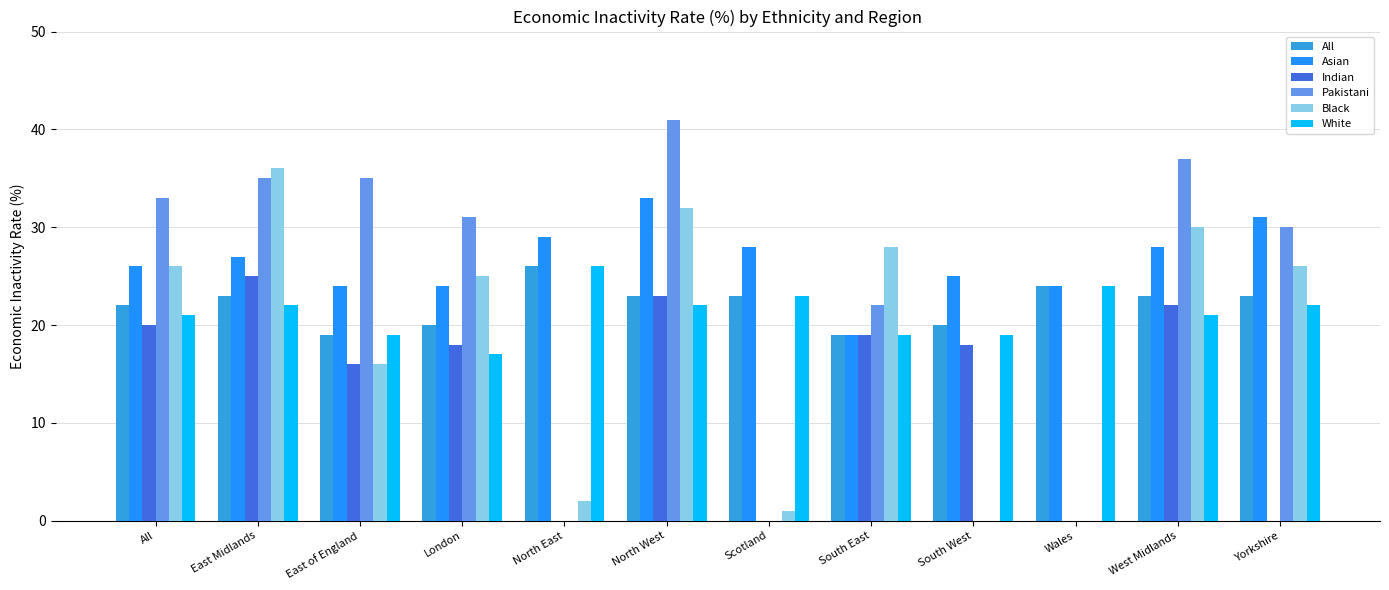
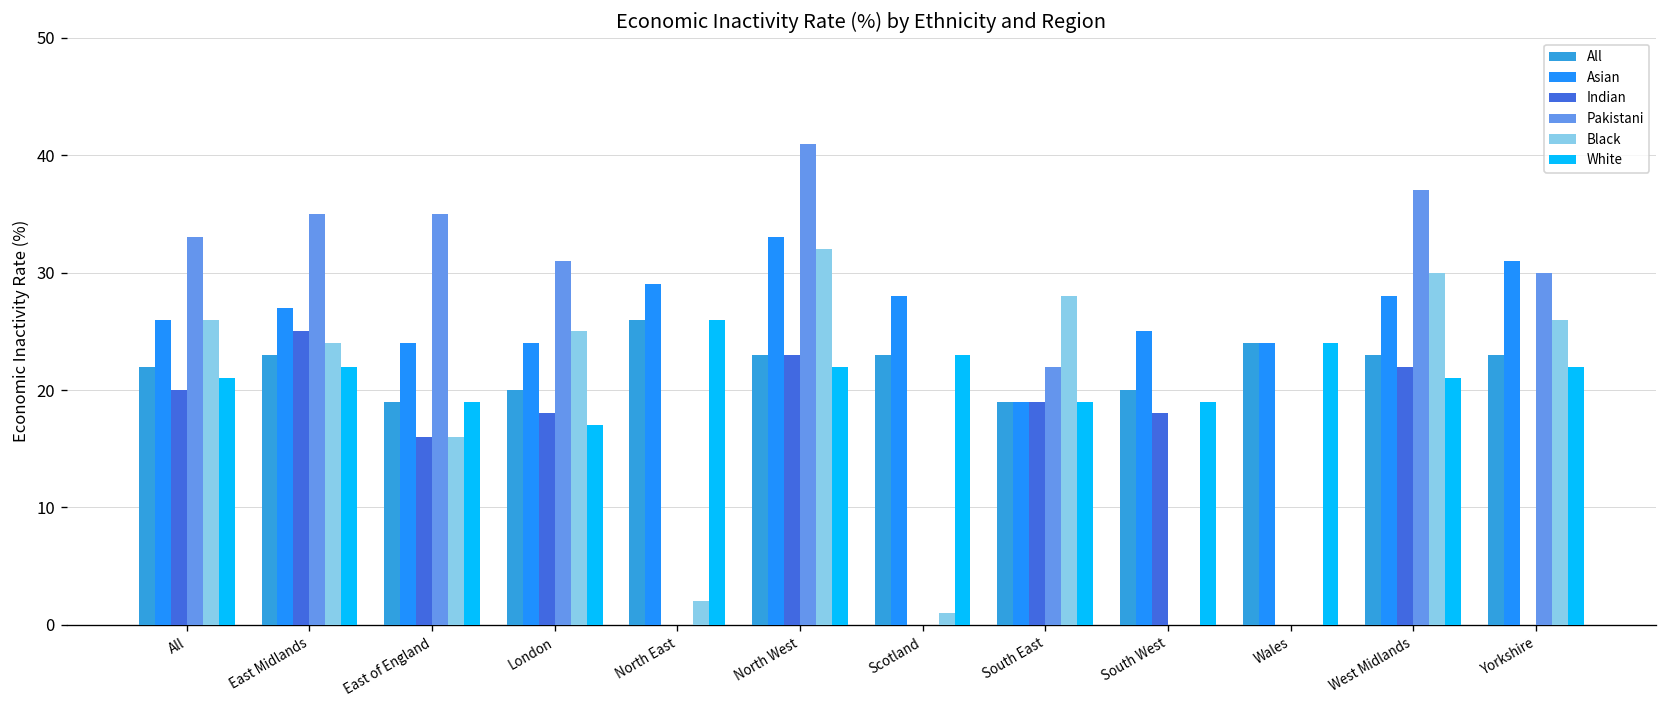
Black, East Midlands: 36 -> 24
